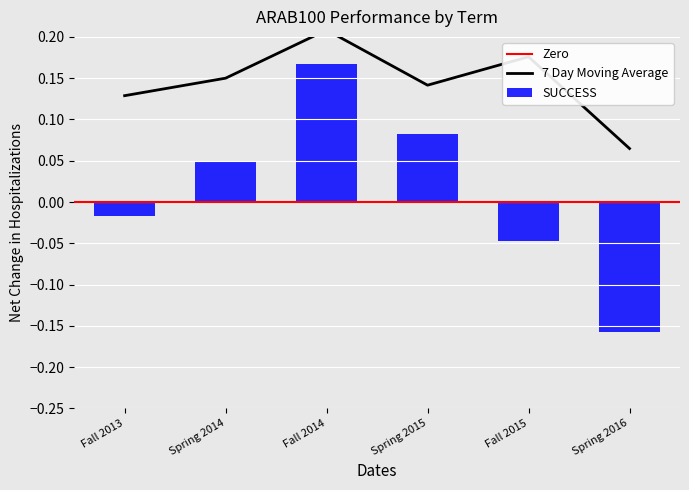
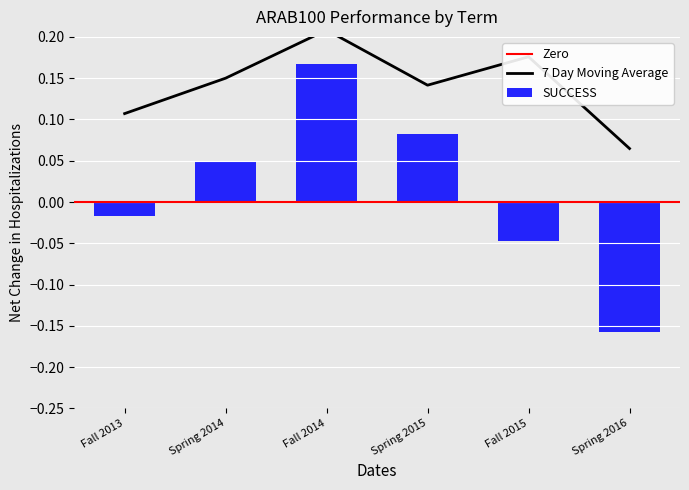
7 Day Moving Average, Fall 2013: 0.13 -> 0.11
